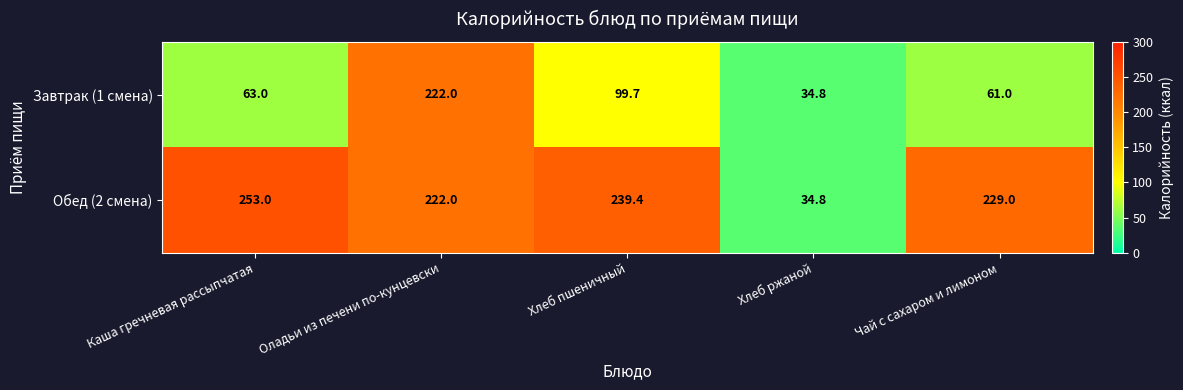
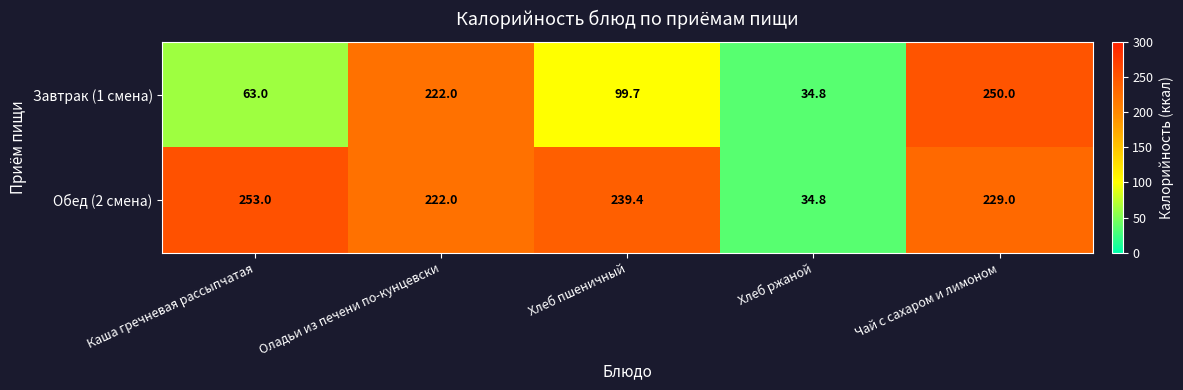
Завтрак (1 смена), Чай с сахаром и лимоном: 61.0 -> 250.0
